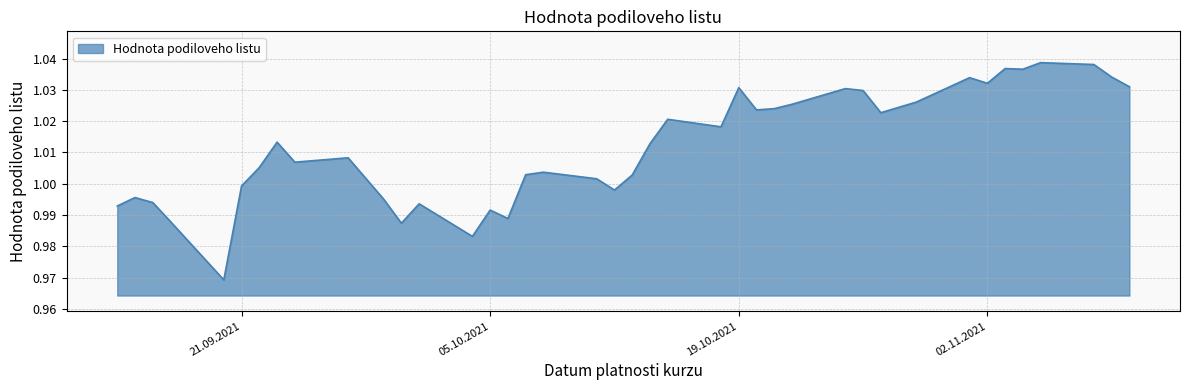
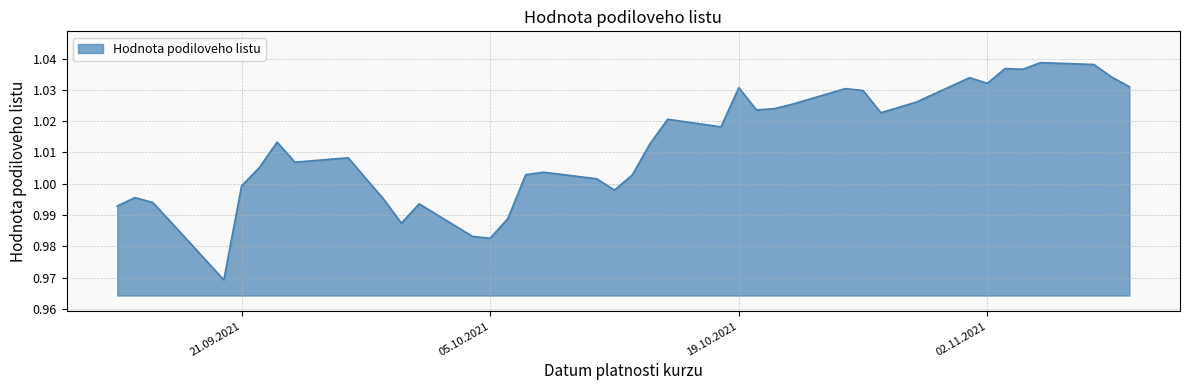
05.10.2021: 0.992 -> 0.983
